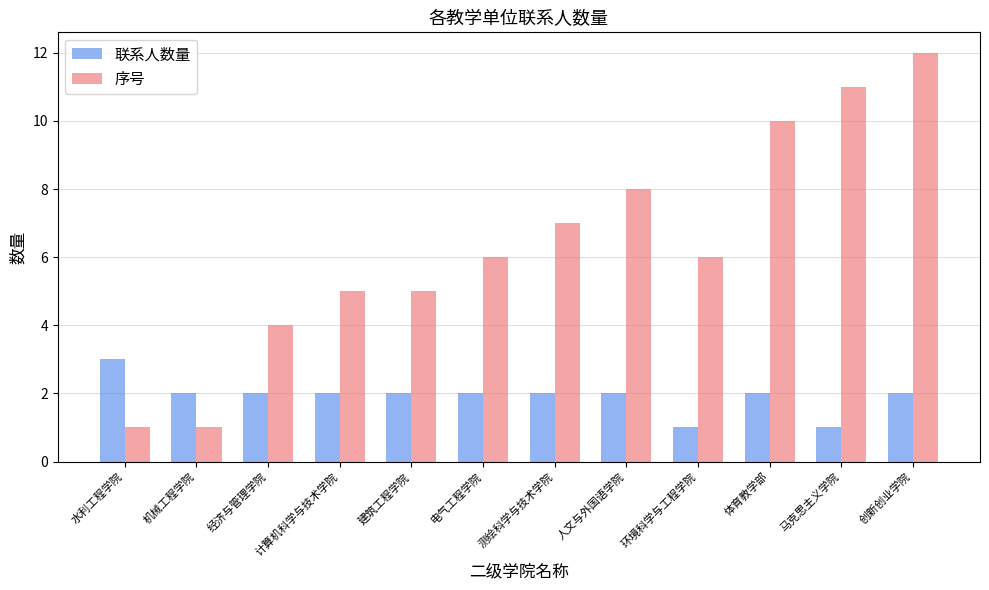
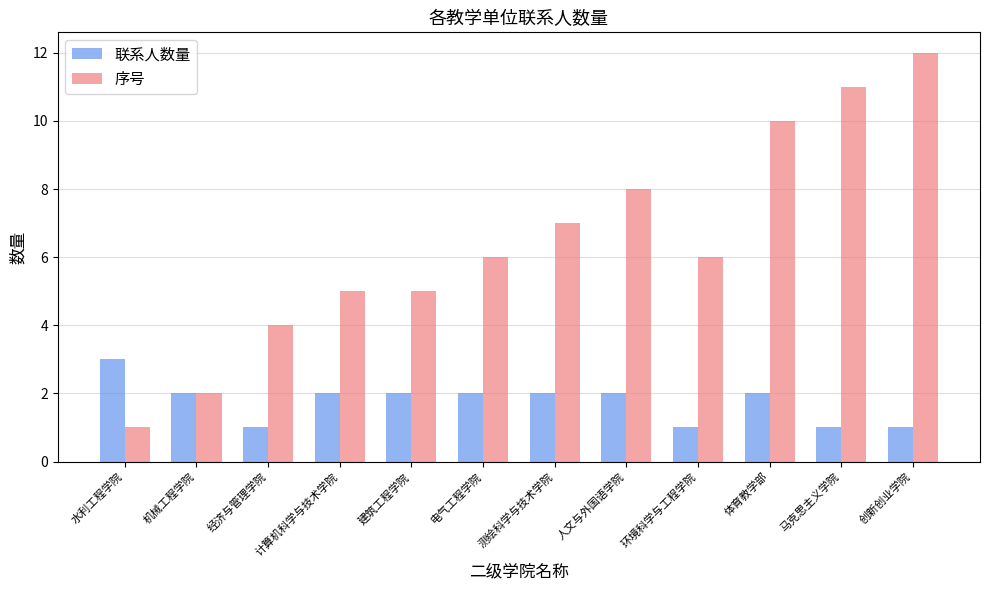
序号, 机械工程学院: 1 -> 2
联系人数量, 经济与管理学院: 2 -> 1
联系人数量, 创新创业学院: 2 -> 1
